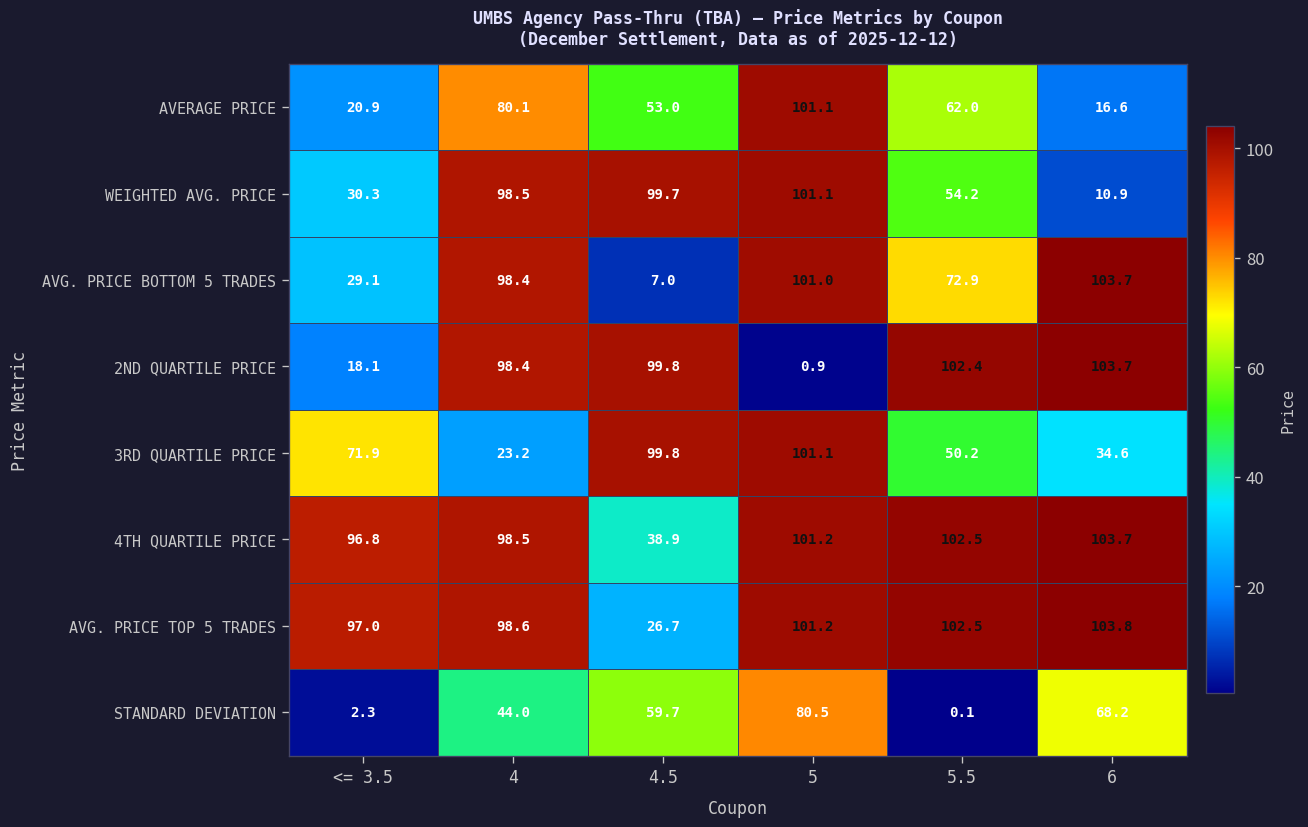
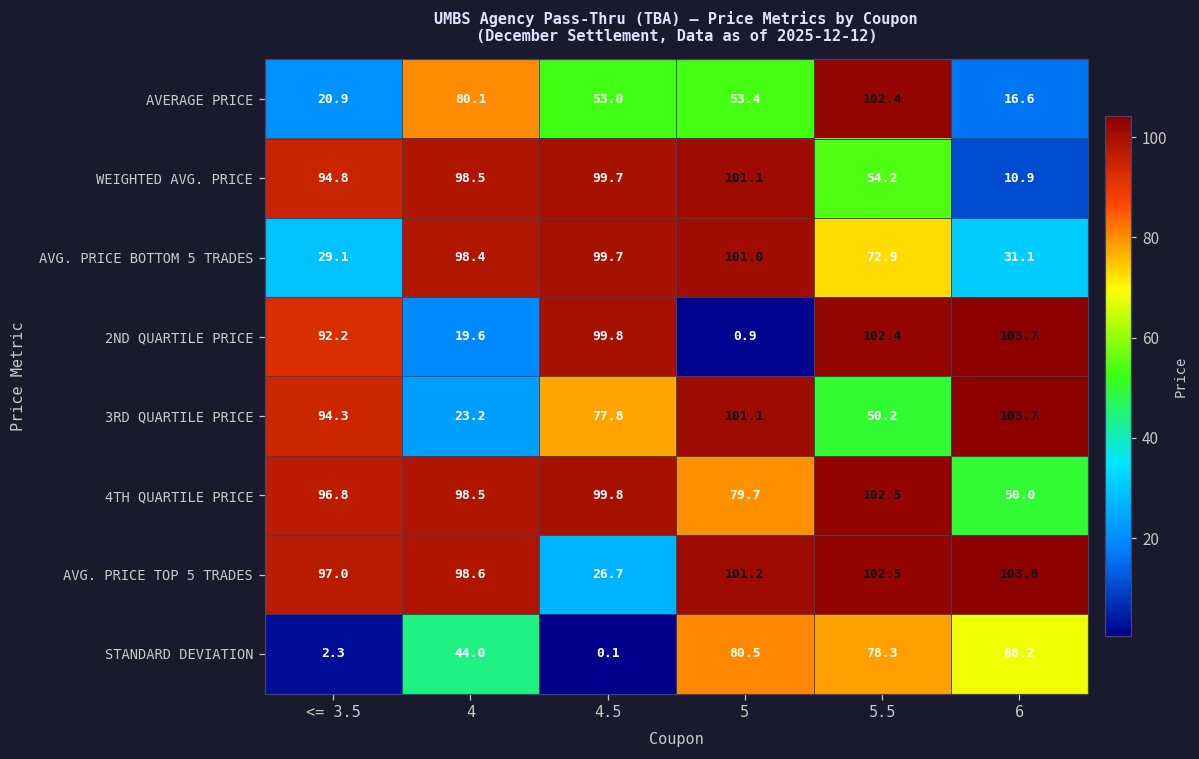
AVERAGE PRICE, 5: 101.1 -> 53.4
AVERAGE PRICE, 5.5: 62.0 -> 102.4
WEIGHTED AVG. PRICE, <= 3.5: 30.3 -> 94.8
AVG. PRICE BOTTOM 5 TRADES, 4.5: 7.0 -> 99.7
AVG. PRICE BOTTOM 5 TRADES, 6: 103.7 -> 31.1
2ND QUARTILE PRICE, <= 3.5: 18.1 -> 92.2
2ND QUARTILE PRICE, 4: 98.4 -> 19.6
3RD QUARTILE PRICE, <= 3.5: 71.9 -> 94.3
3RD QUARTILE PRICE, 4.5: 99.8 -> 77.8
3RD QUARTILE PRICE, 6: 34.6 -> 103.7
4TH QUARTILE PRICE, 4.5: 38.9 -> 99.8
4TH QUARTILE PRICE, 5: 101.2 -> 79.7
4TH QUARTILE PRICE, 6: 103.7 -> 50.0
STANDARD DEVIATION, 4.5: 59.7 -> 0.1
STANDARD DEVIATION, 5.5: 0.1 -> 78.3
